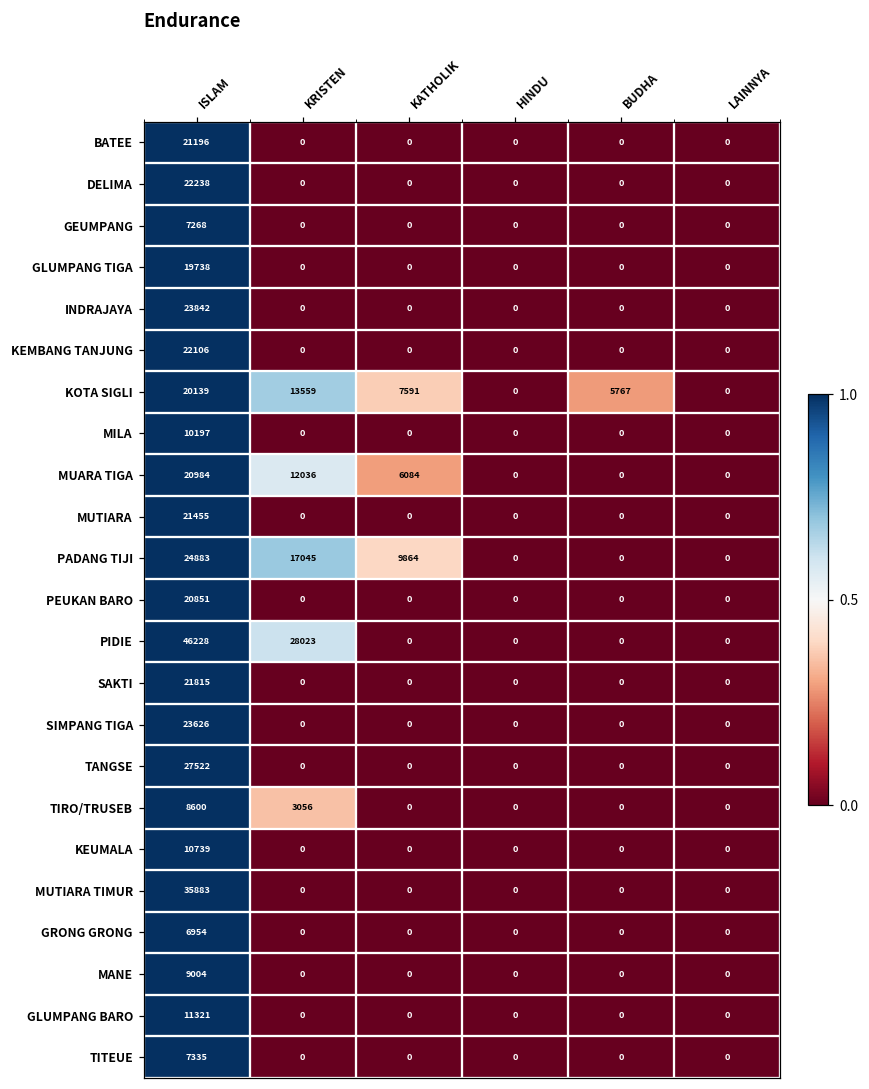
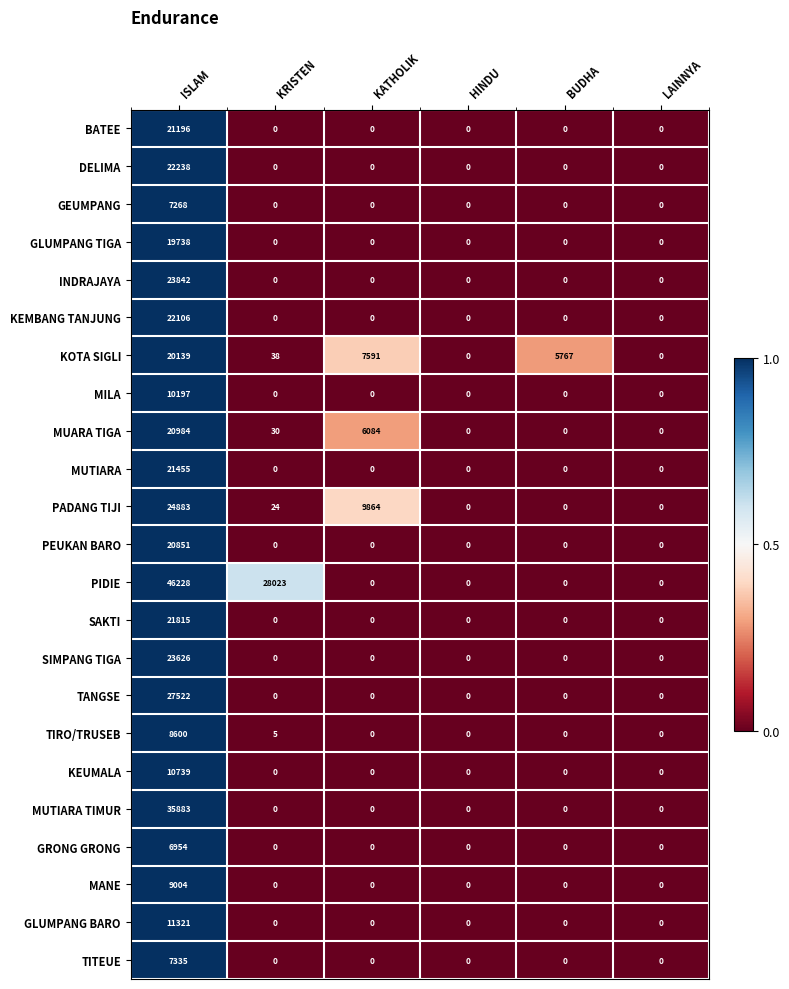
KOTA SIGLI, KRISTEN: 13559 -> 38
MUARA TIGA, KRISTEN: 12036 -> 30
PADANG TIJI, KRISTEN: 17045 -> 24
TIRO/TRUSEB, KRISTEN: 3056 -> 5
